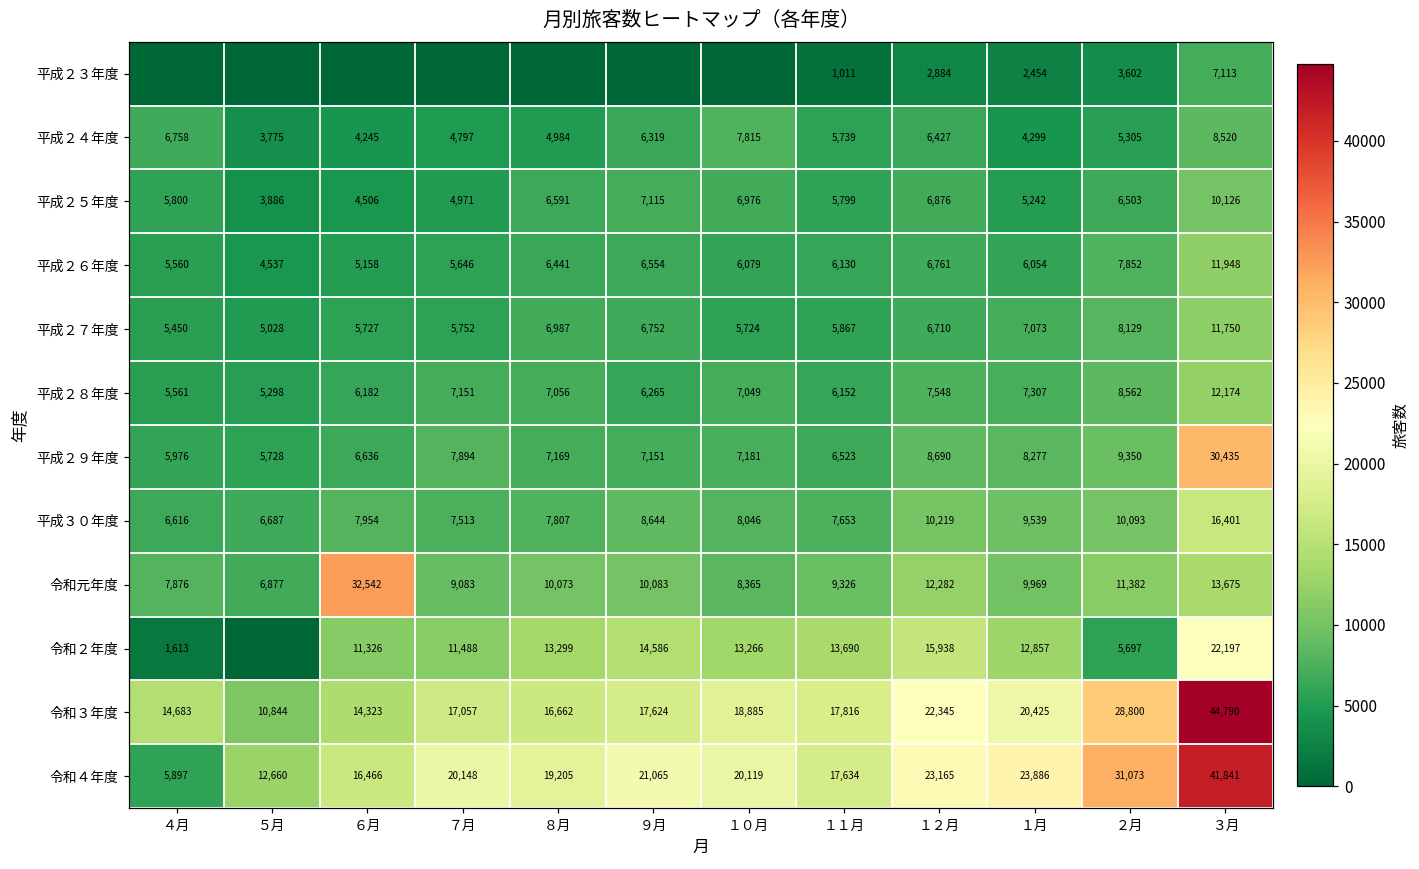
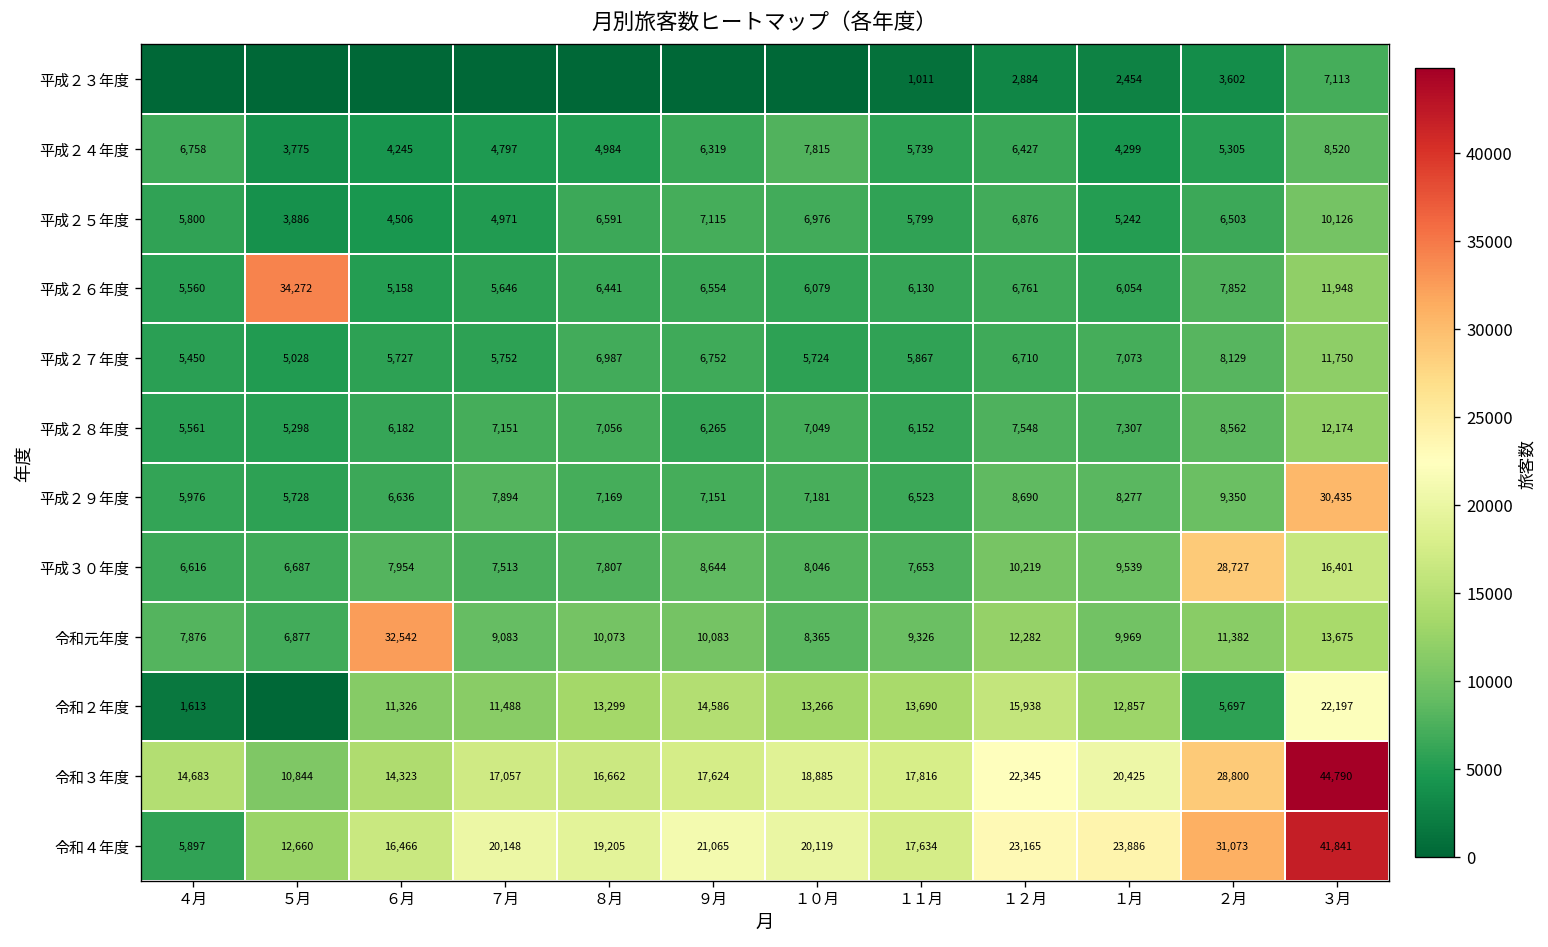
平成２６年度, ５月: 4,537 -> 34,272
平成３０年度, ２月: 10,093 -> 28,727
